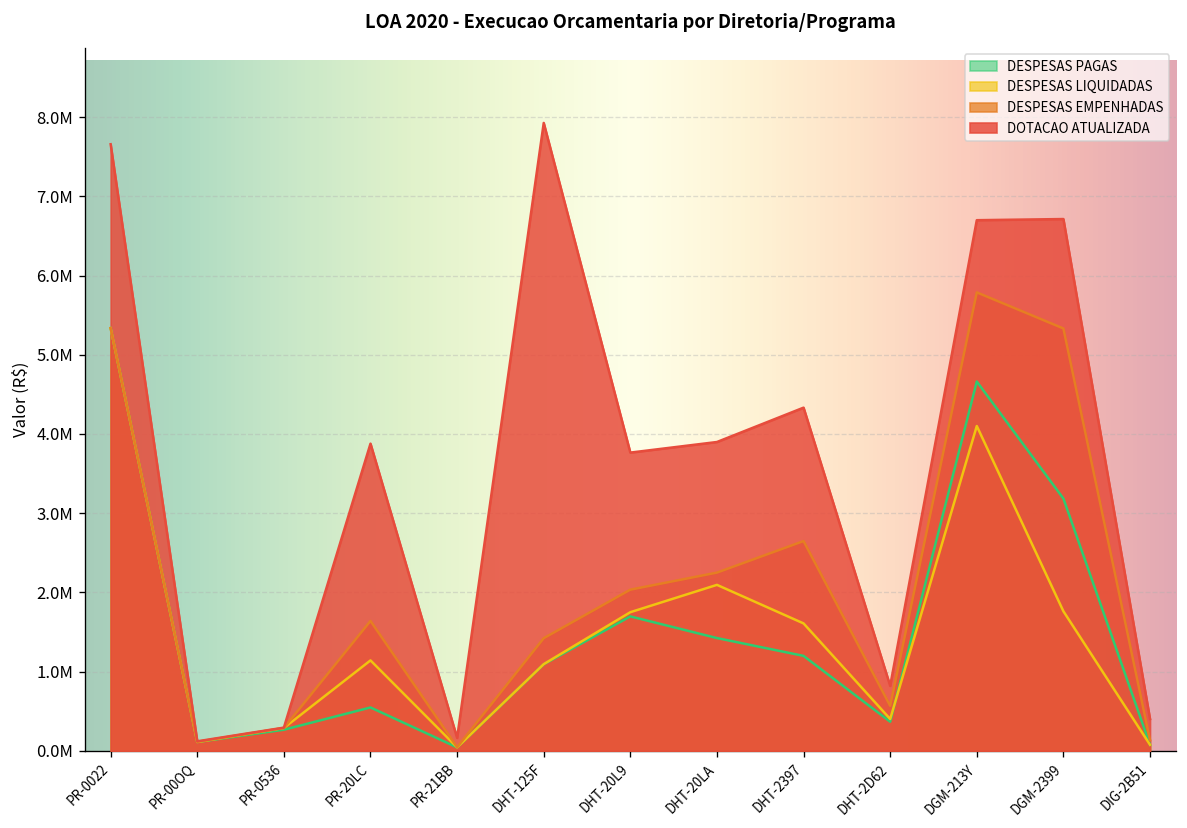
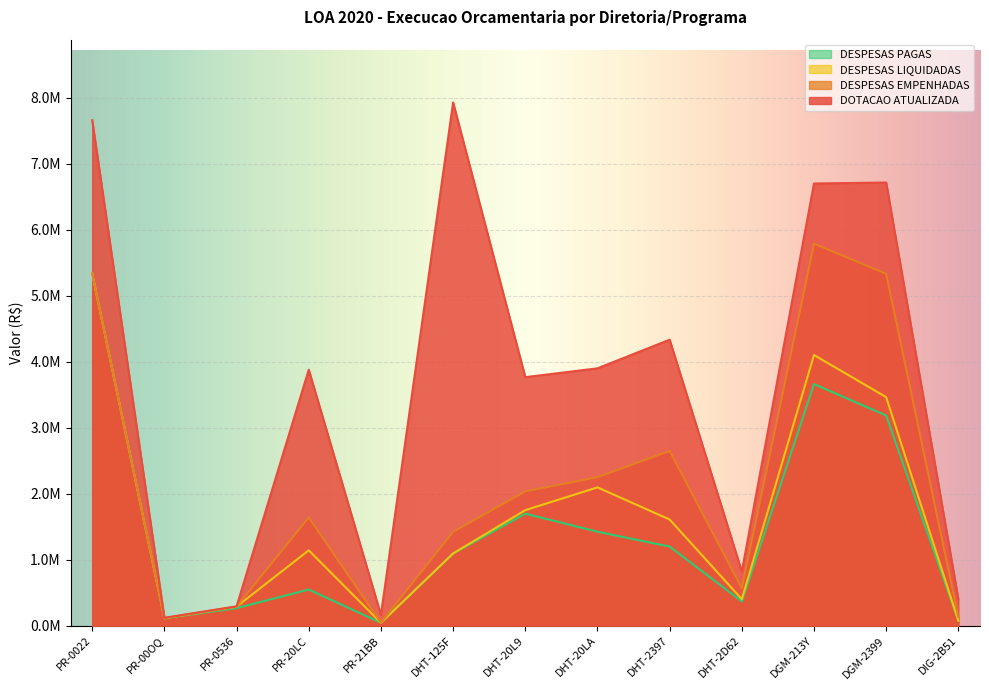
DESPESAS PAGAS, DGM-213Y: 4700000 -> 3700000
DESPESAS LIQUIDADAS, DGM-2399: 1800000 -> 3500000
